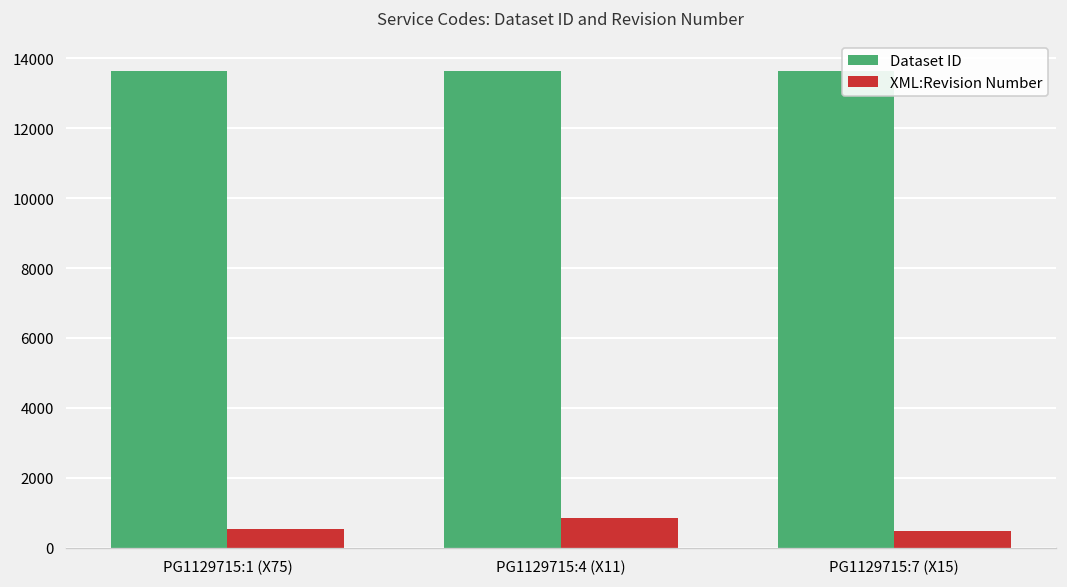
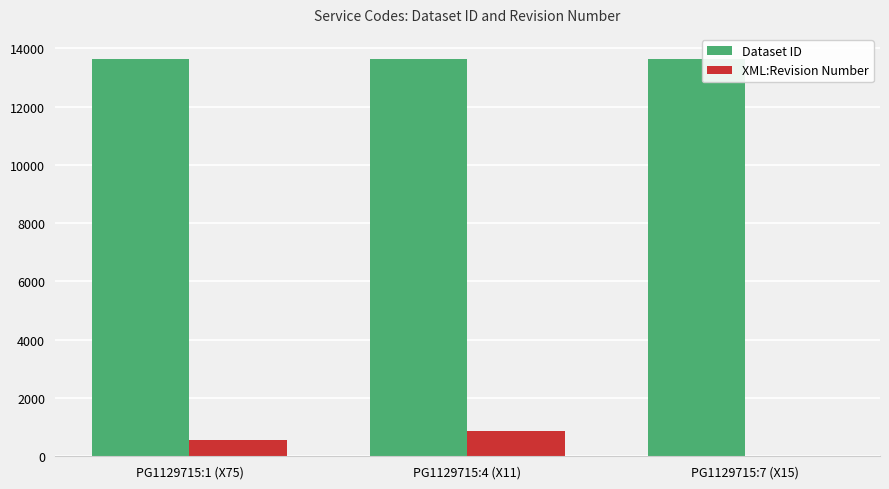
XML:Revision Number, PG1129715:7 (X15): 500 -> 0
